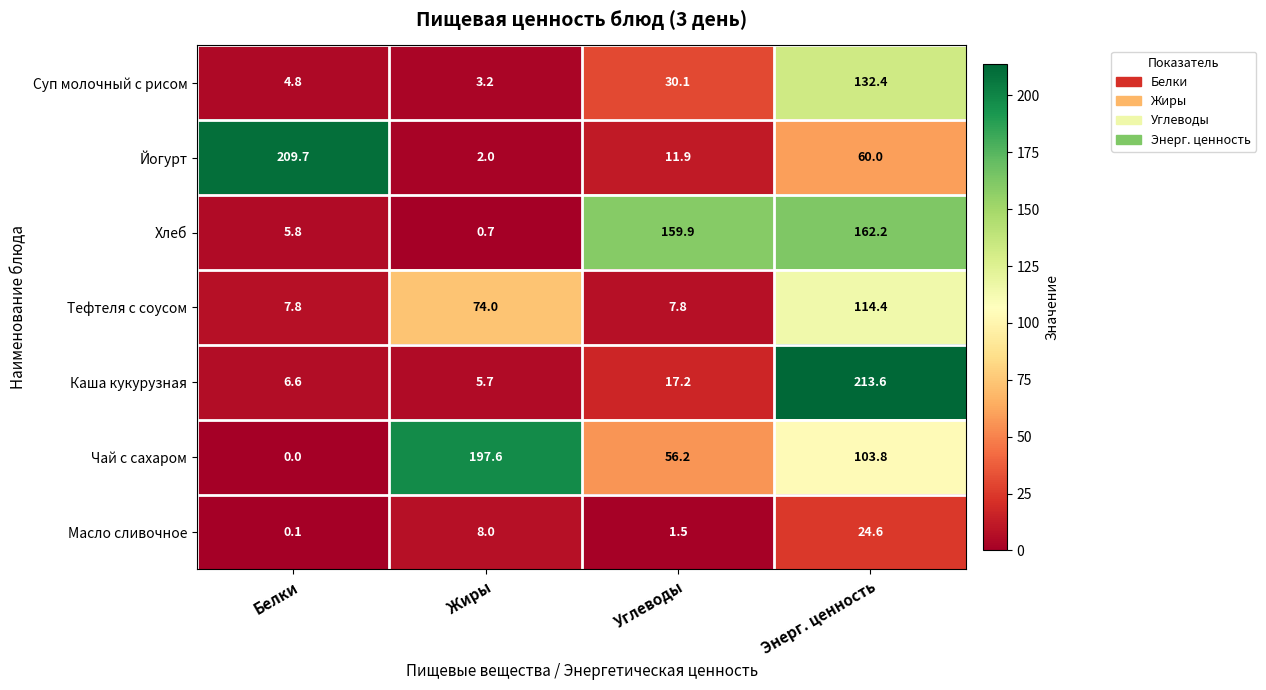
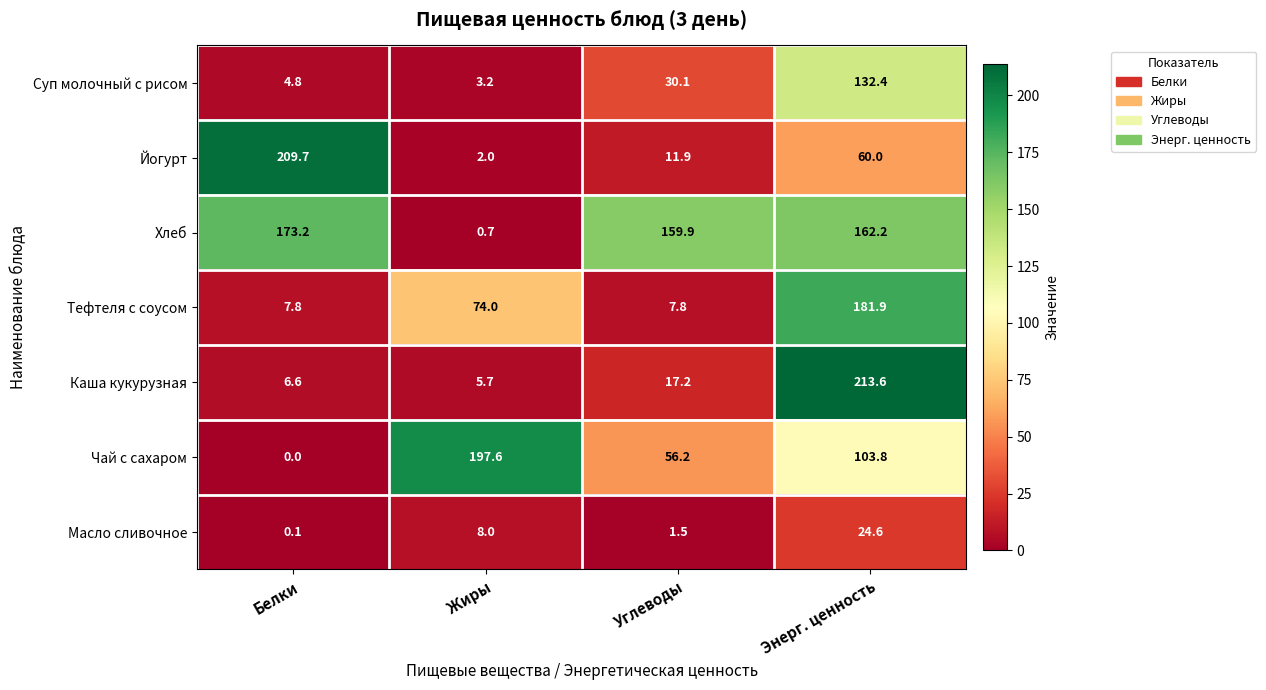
Хлеб, Белки: 5.8 -> 173.2
Тефтеля с соусом, Энерг. ценность: 114.4 -> 181.9
